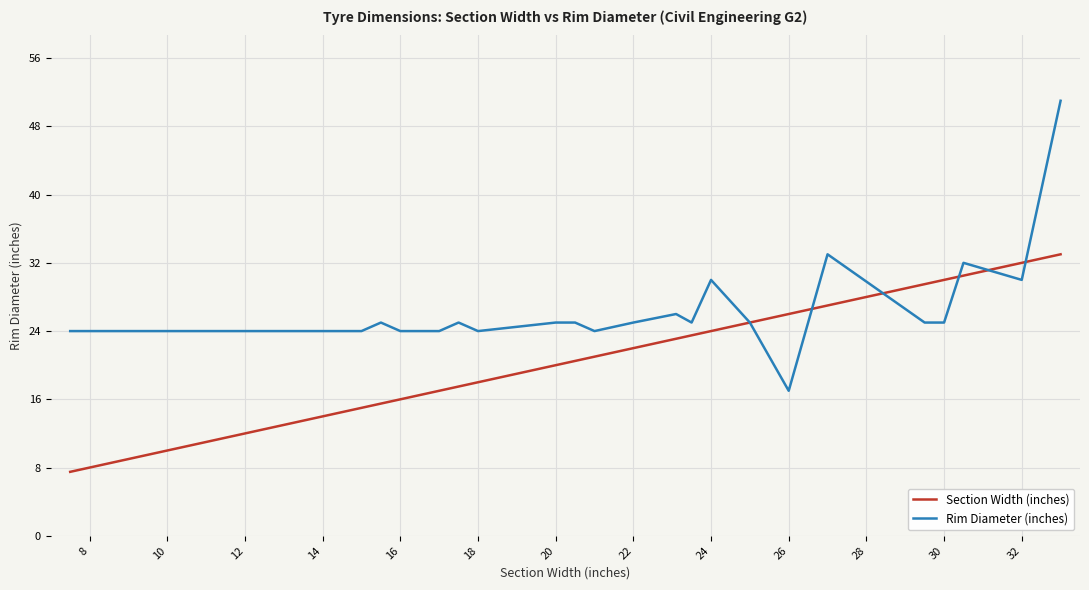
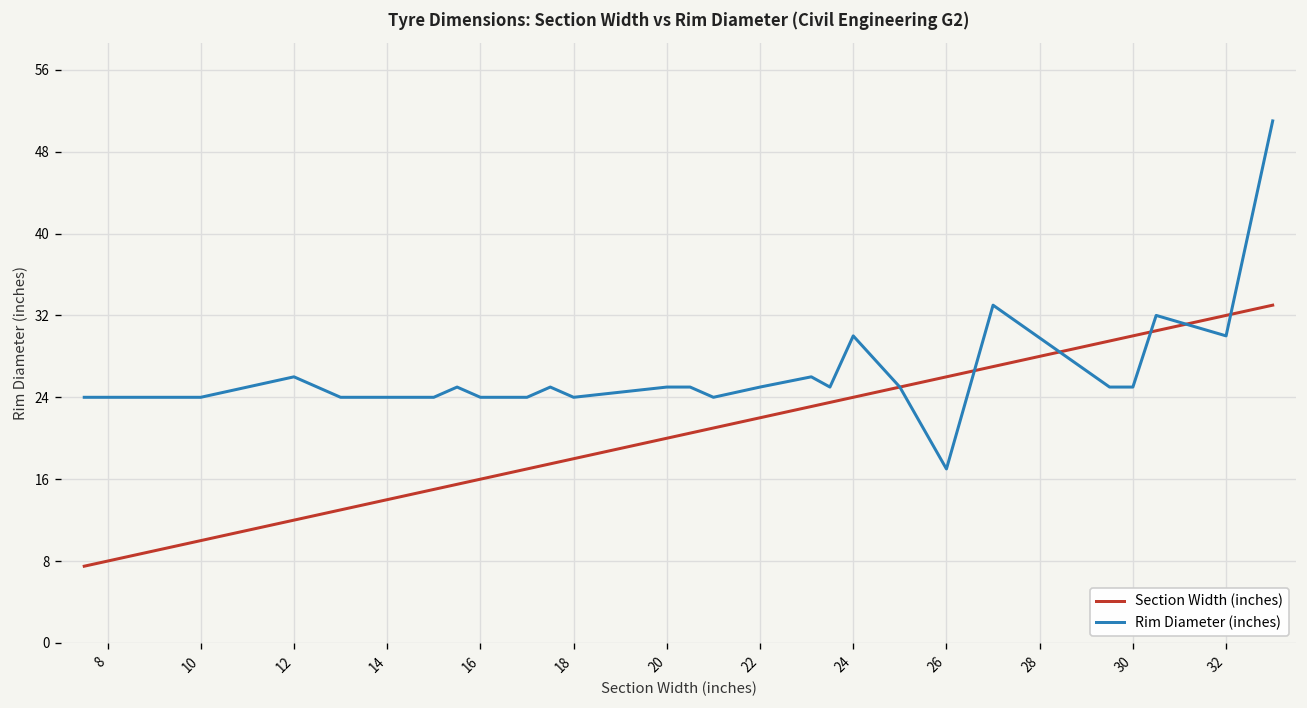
Rim Diameter (inches), 12: 24 -> 26
